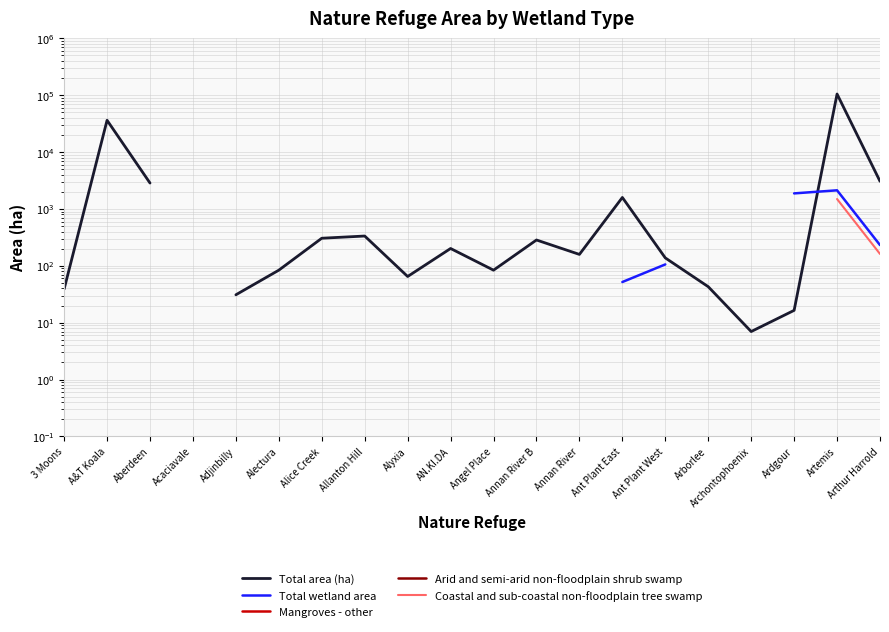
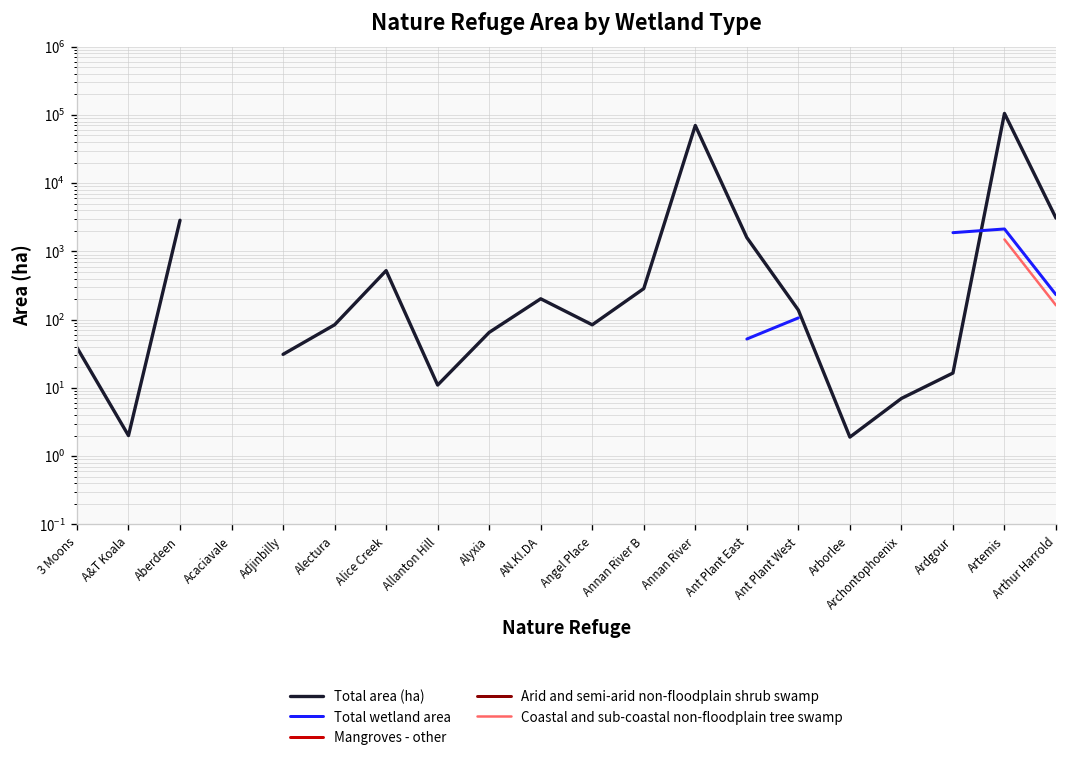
Total area (ha), A&T Koala: 40000 -> 2.0
Total area (ha), Alice Creek: 300 -> 500
Total area (ha), Allanton Hill: 300 -> 11
Total area (ha), Annan River: 160 -> 70000
Total area (ha), Arborlee: 40 -> 1.9
